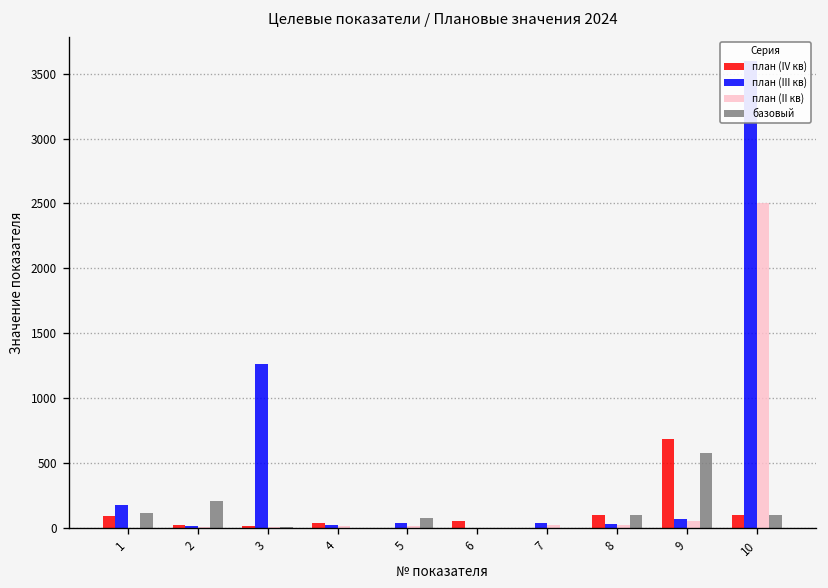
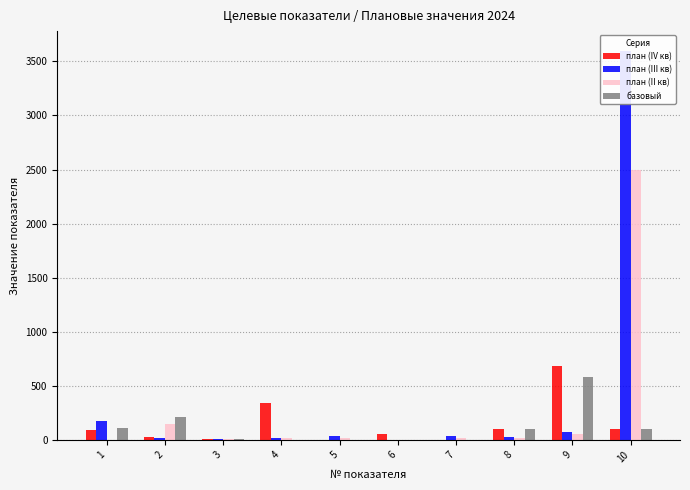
план (II кв), 2: 10 -> 150
план (III кв), 3: 1260 -> 10
план (IV кв), 4: 40 -> 340
базовый, 5: 80 -> 0
